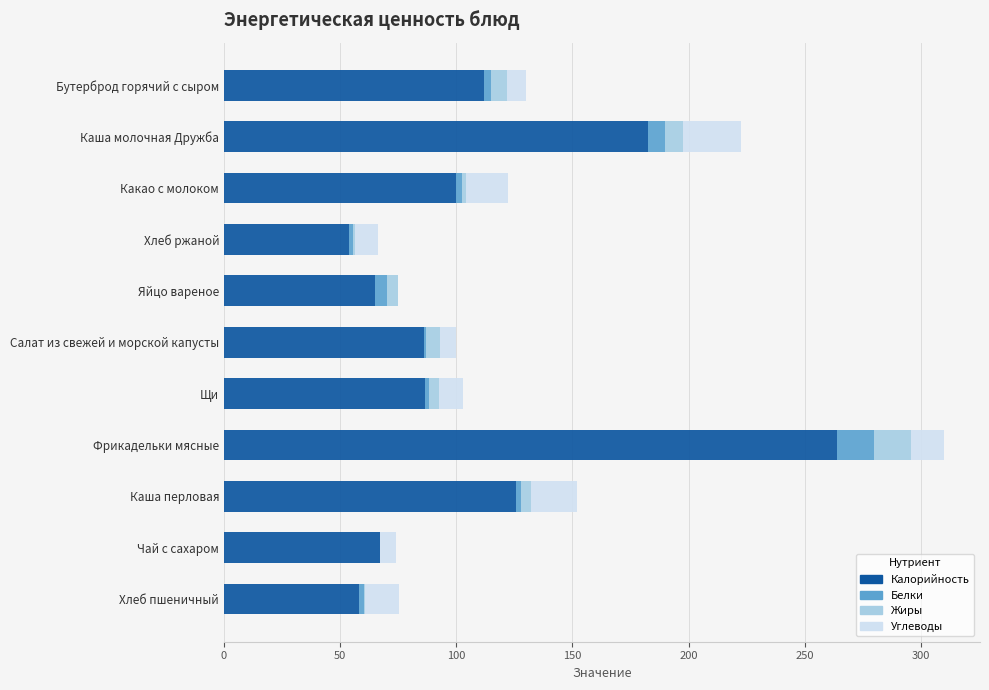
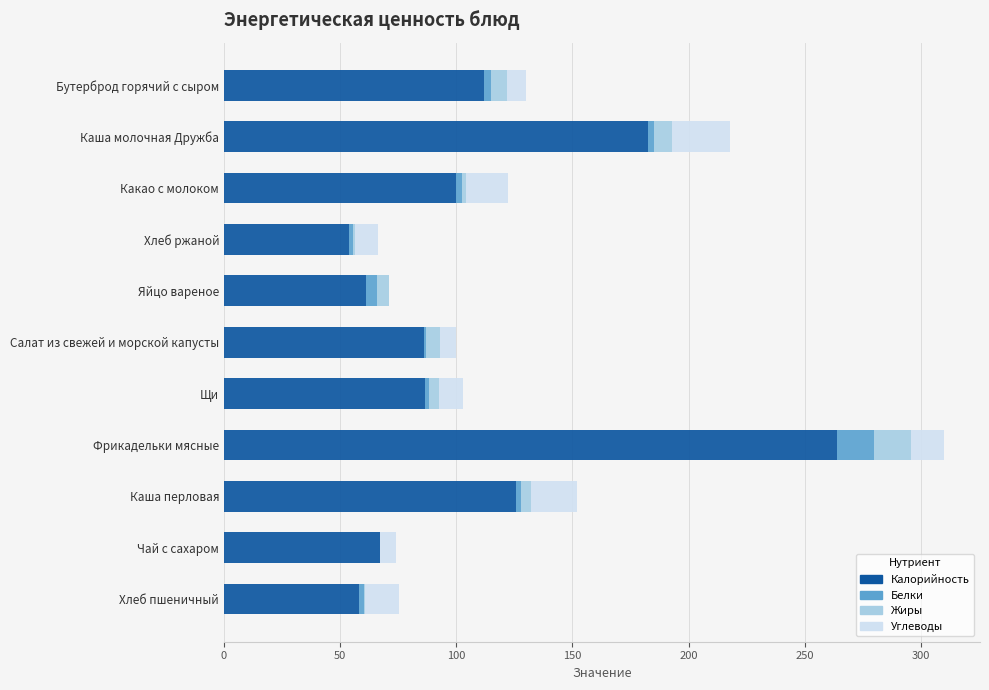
Белки, Каша молочная Дружба: 7 -> 3
Калорийность, Яйцо вареное: 65 -> 61
